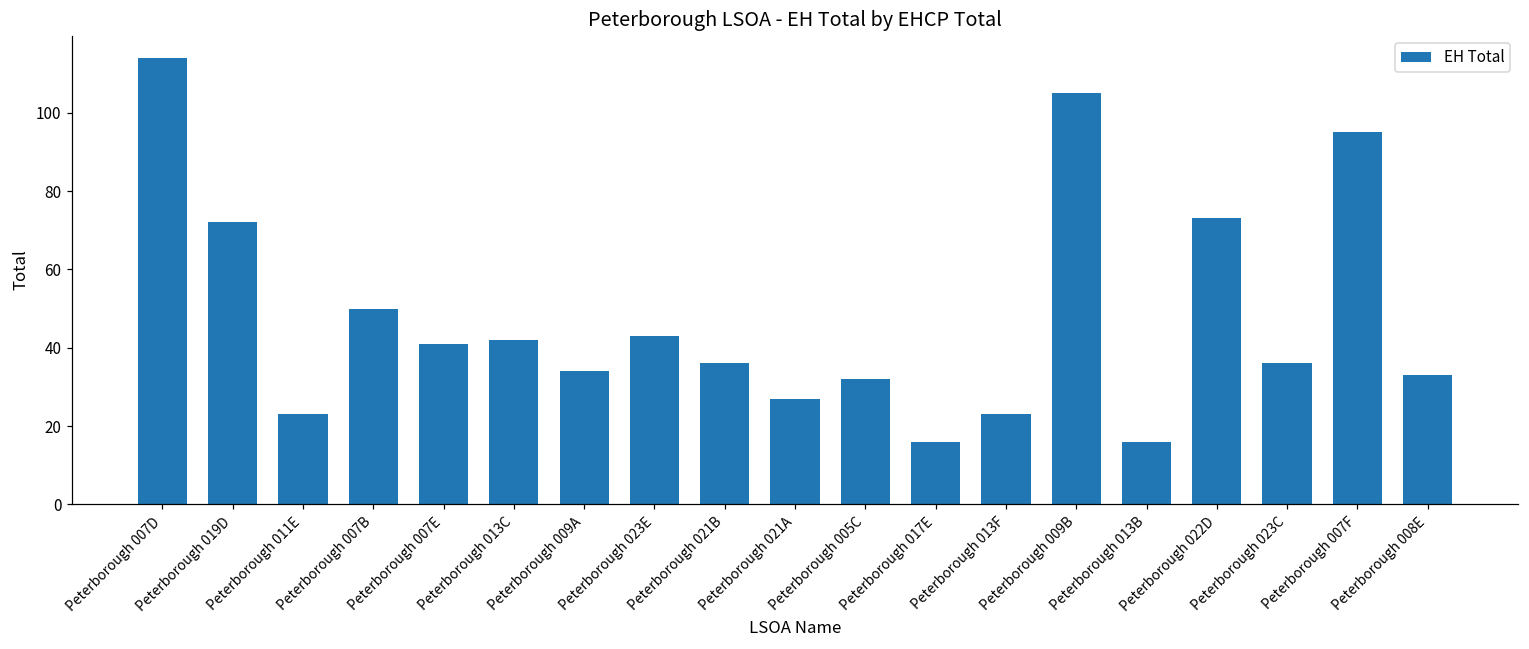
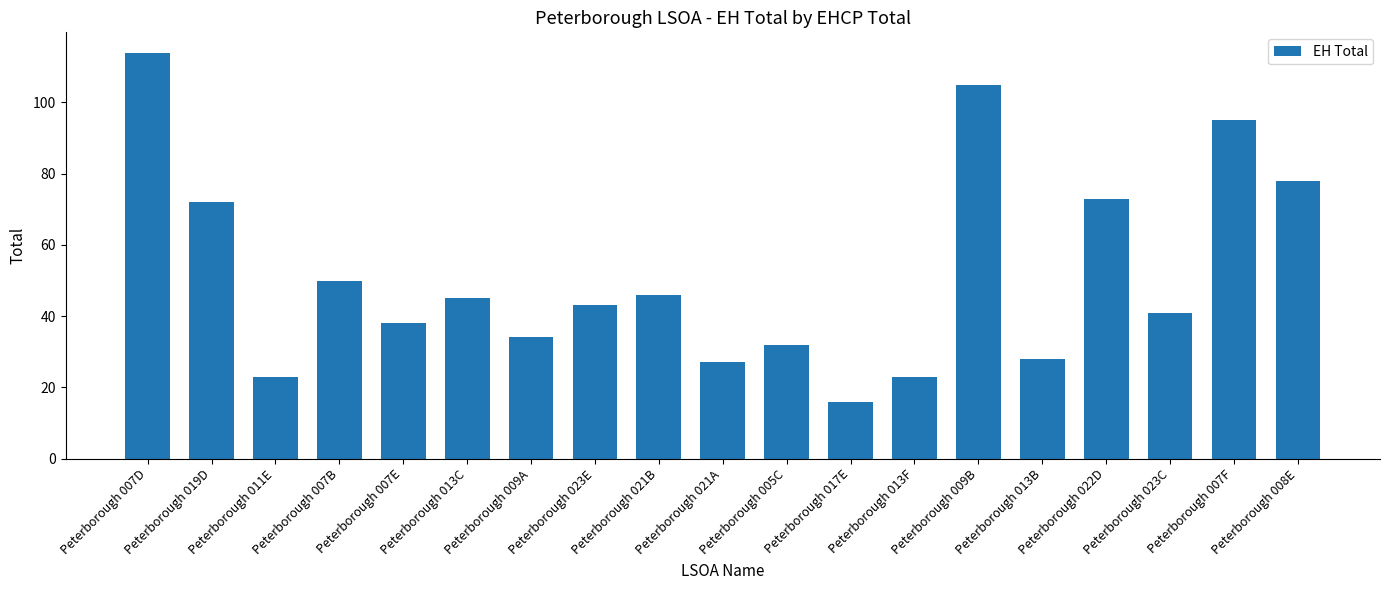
Peterborough 007E: 41 -> 38
Peterborough 013C: 42 -> 45
Peterborough 021B: 36 -> 46
Peterborough 013B: 16 -> 28
Peterborough 023C: 36 -> 41
Peterborough 008E: 33 -> 78
